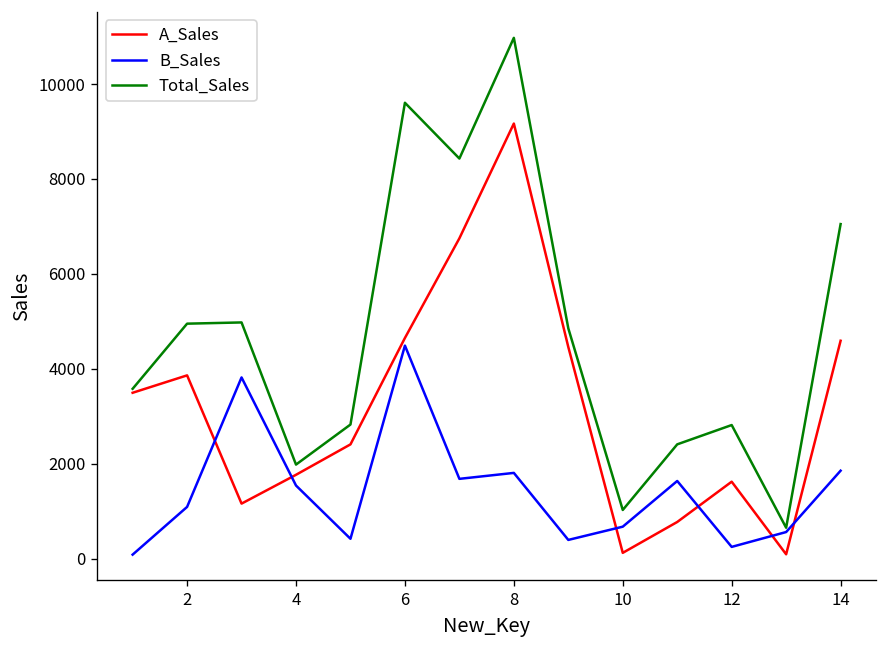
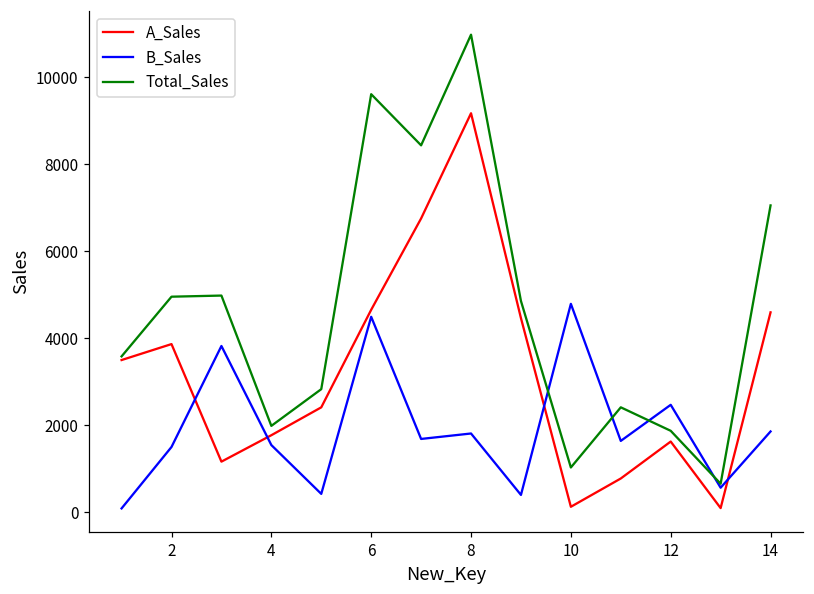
B_Sales, 2: 1100 -> 1500
B_Sales, 10: 700 -> 4800
B_Sales, 12: 200 -> 2500
Total_Sales, 12: 2800 -> 1900
